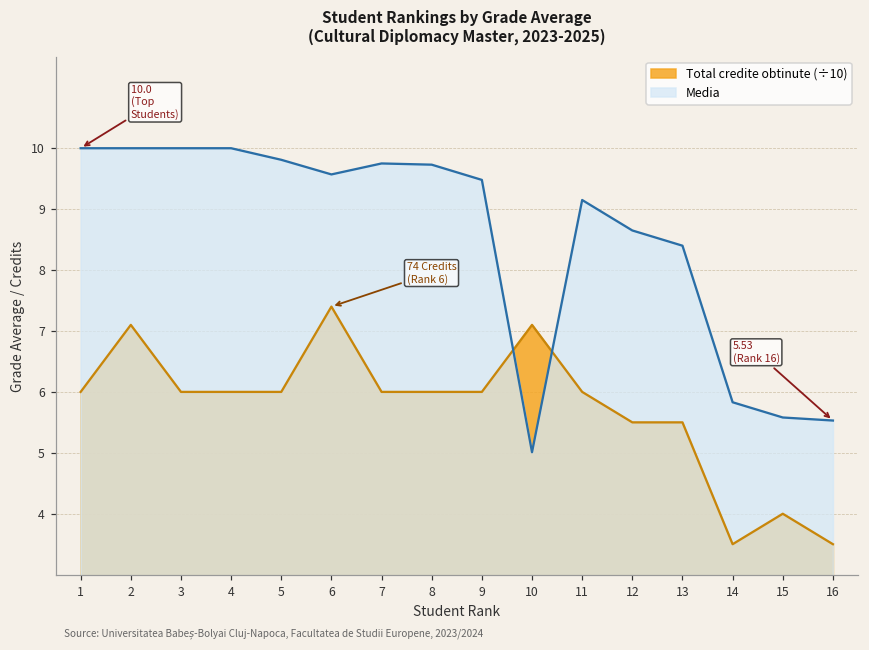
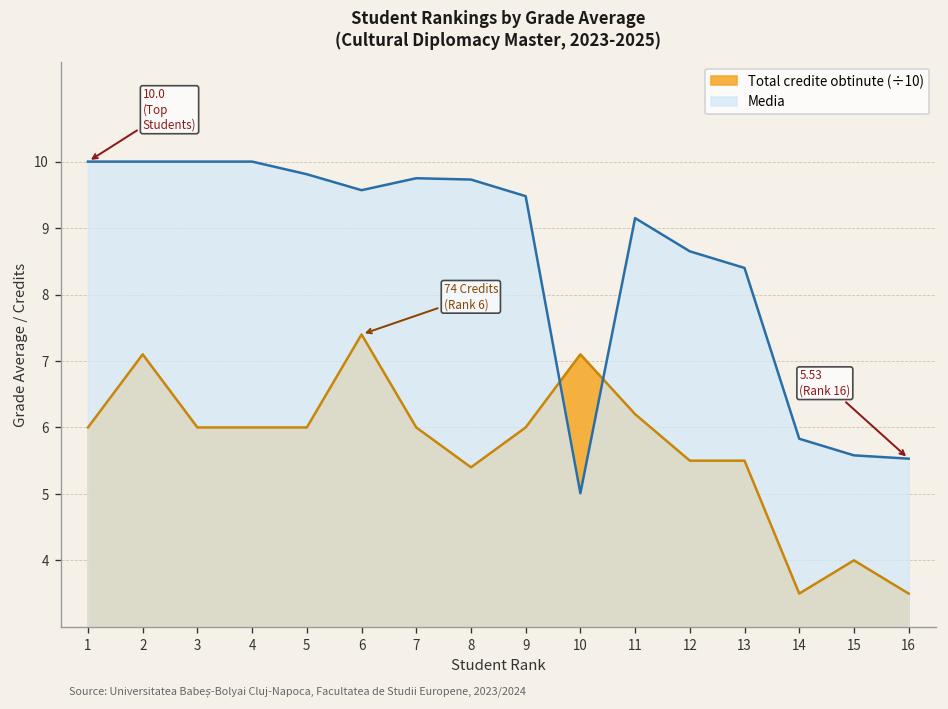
Total credite obtinute (÷10), 8: 6.0 -> 5.4
Total credite obtinute (÷10), 11: 6.0 -> 6.2
